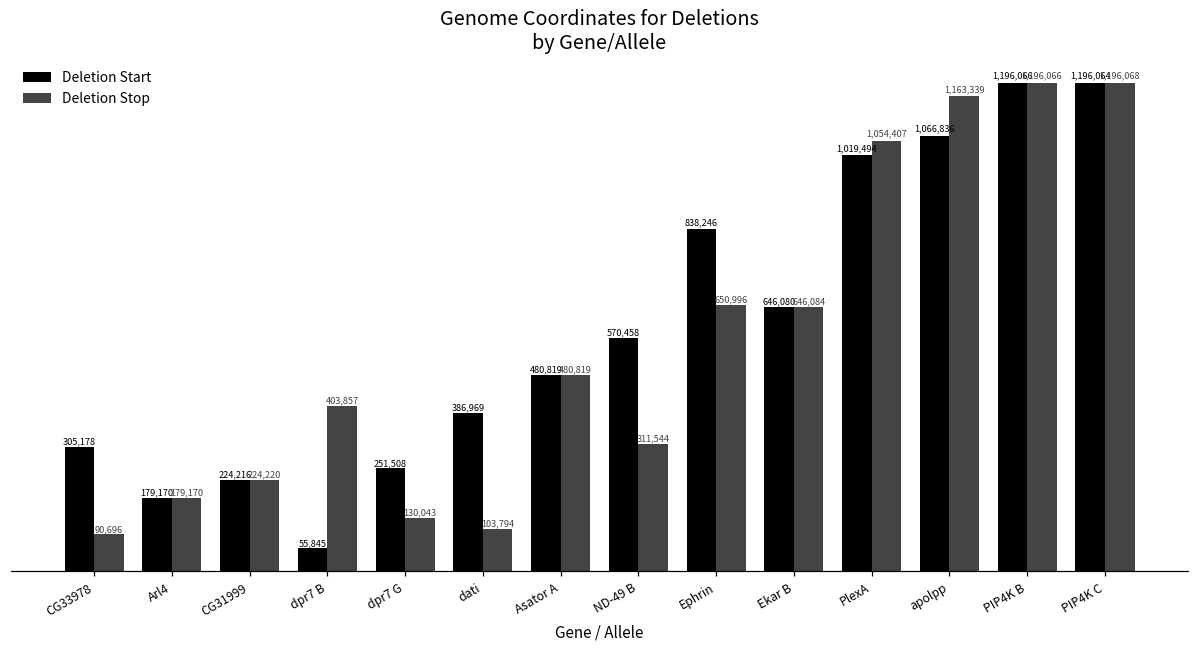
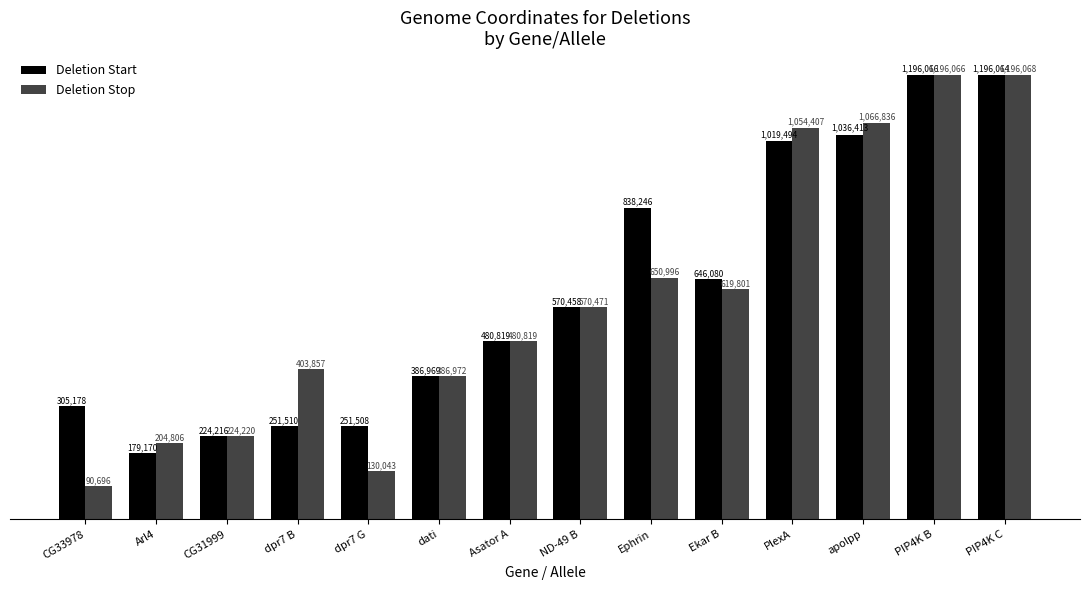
Deletion Stop, Arl4: 179,170 -> 204,806
Deletion Start, dpr7 B: 55,845 -> 251,510
Deletion Stop, dati: 103,794 -> 386,972
Deletion Stop, ND-49 B: 311,544 -> 570,471
Deletion Stop, Ekar B: 646,084 -> 619,801
Deletion Start, apolpp: 1,066,836 -> 1,036,413
Deletion Stop, apolpp: 1,163,339 -> 1,066,836
